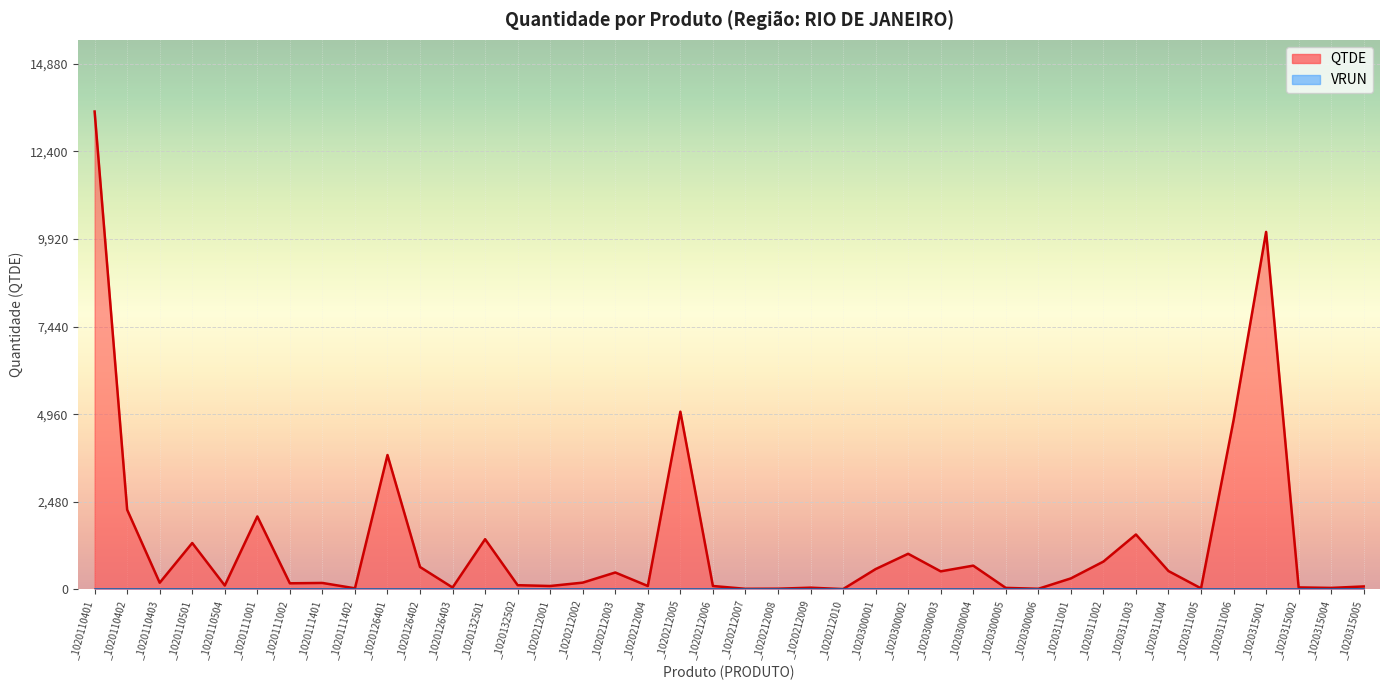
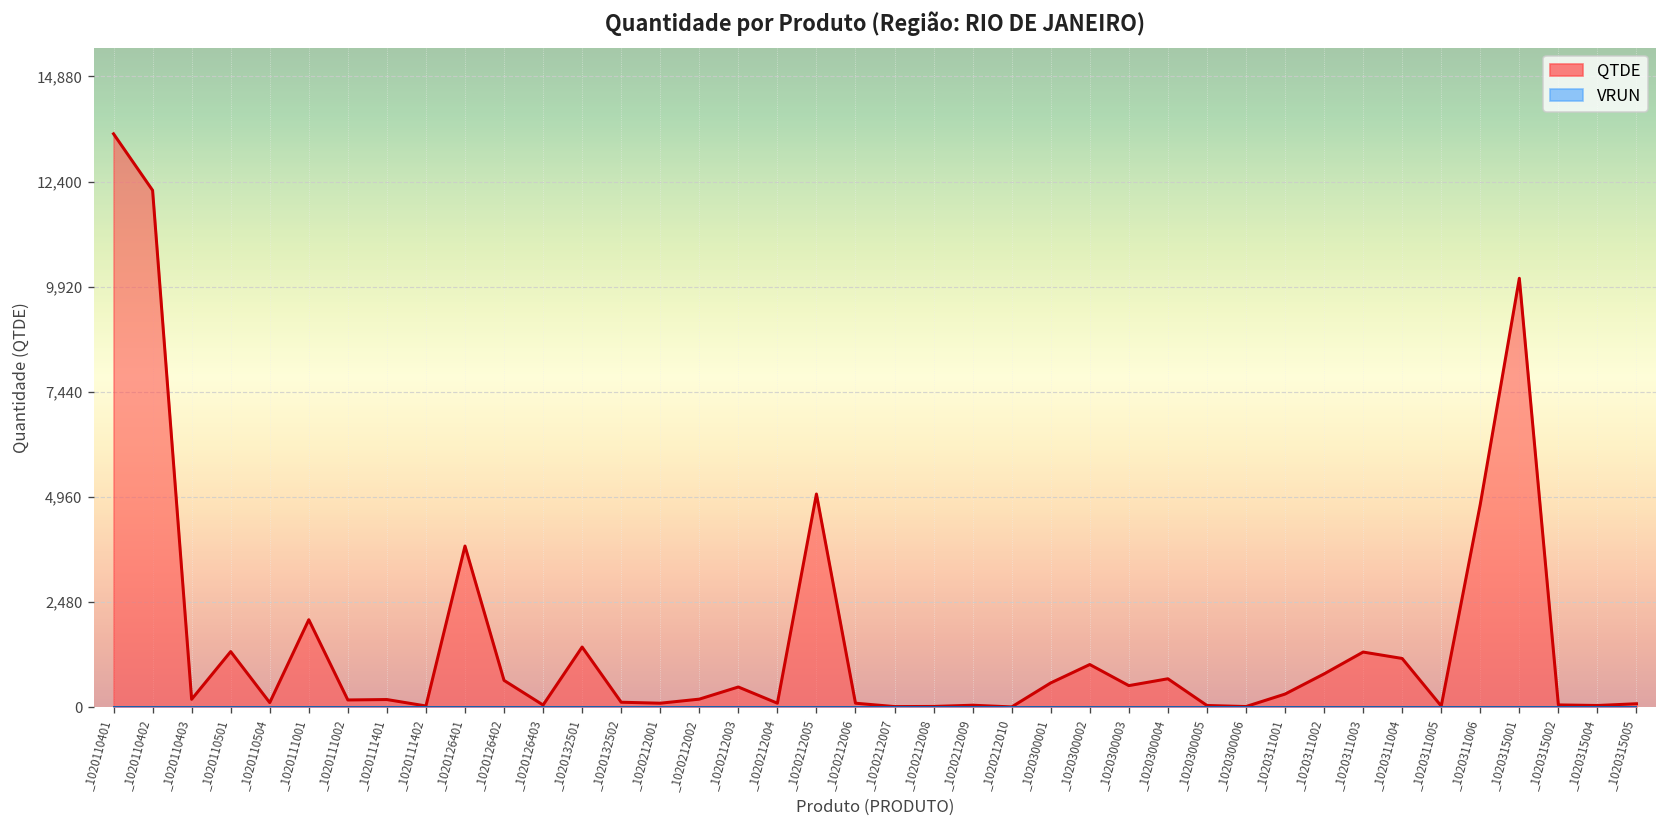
QTDE, _1020110402: 2,300 -> 12,200
QTDE, _1020311003: 1,600 -> 1,300
QTDE, _1020311004: 500 -> 1,200
